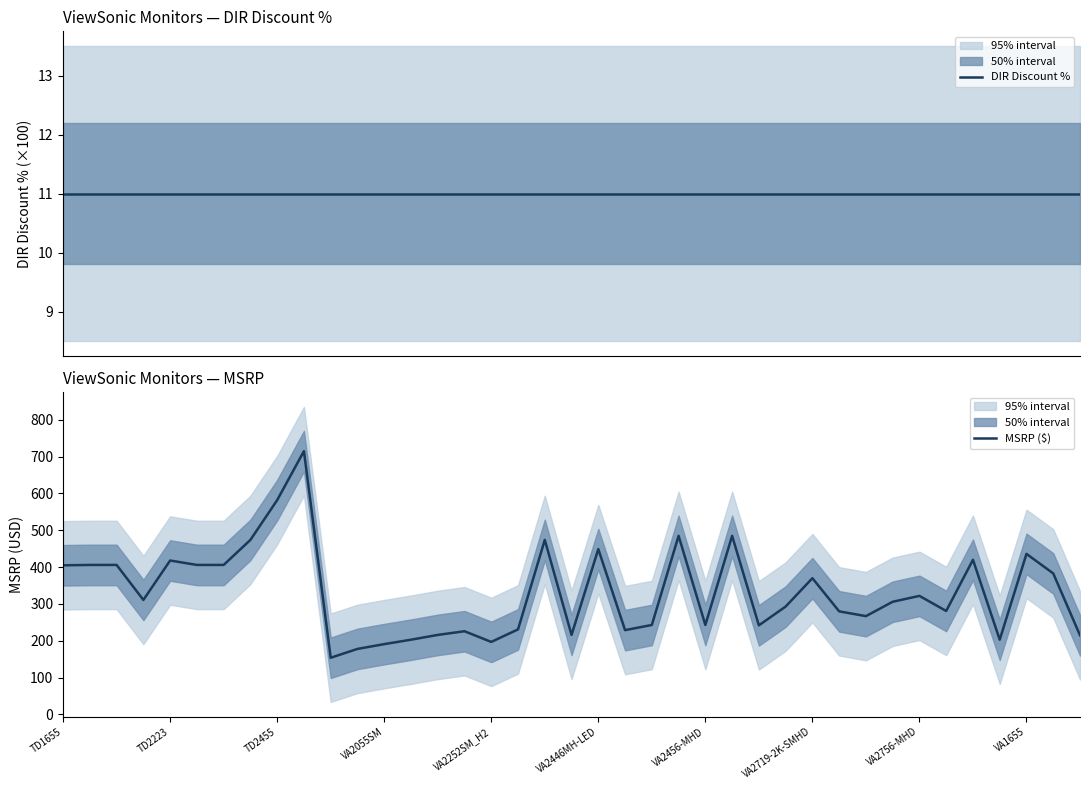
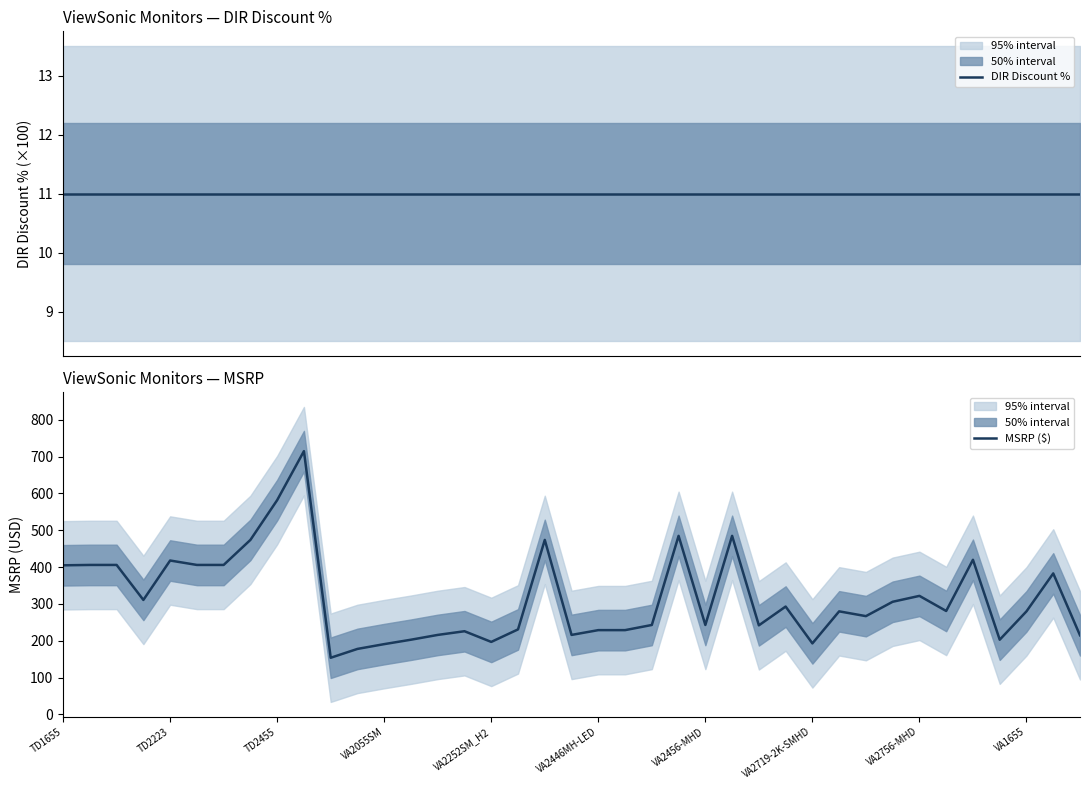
ViewSonic Monitors — MSRP, MSRP ($), VA2446MH-LED: 450 -> 230
ViewSonic Monitors — MSRP, MSRP ($), VA2719-2K-SMHD: 370 -> 190
ViewSonic Monitors — MSRP, MSRP ($), VA1655: 440 -> 280
